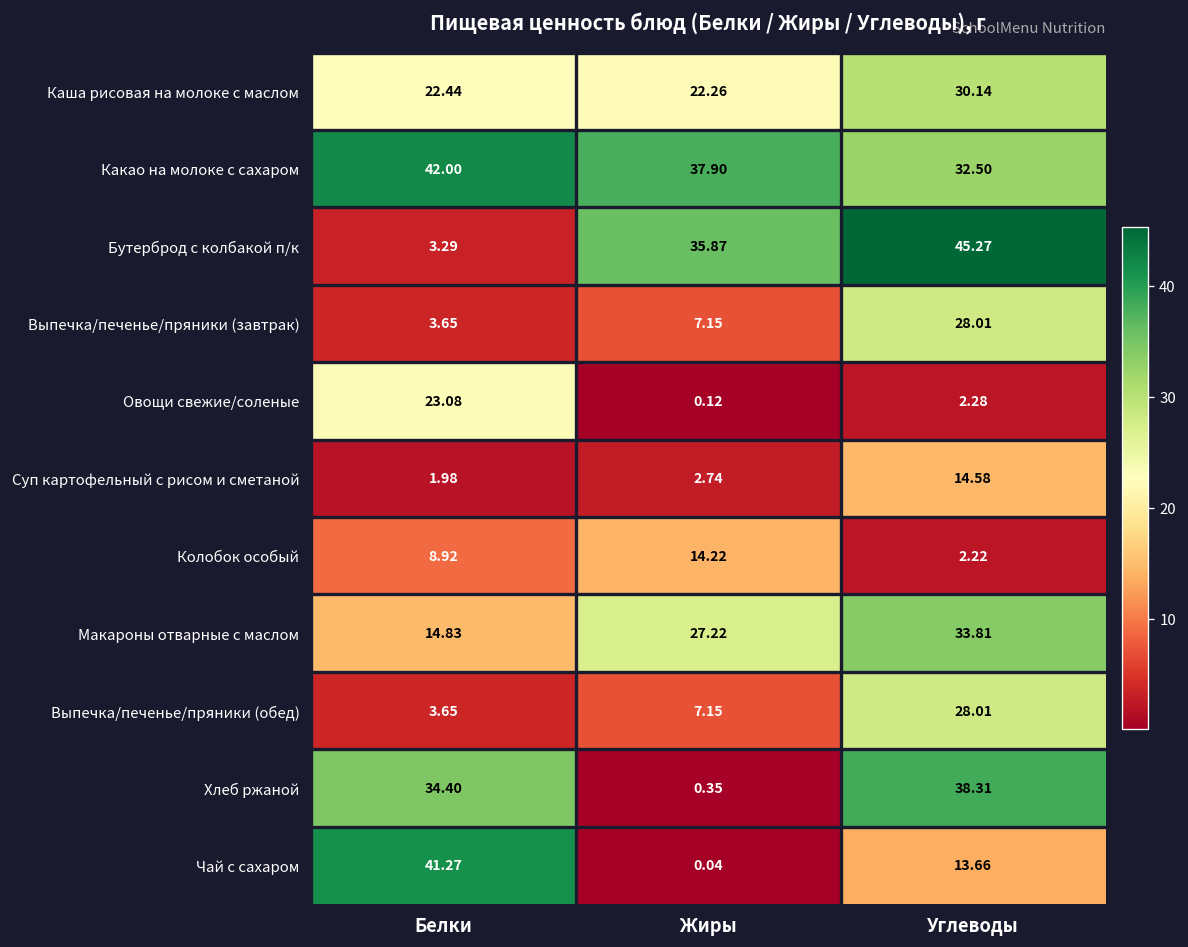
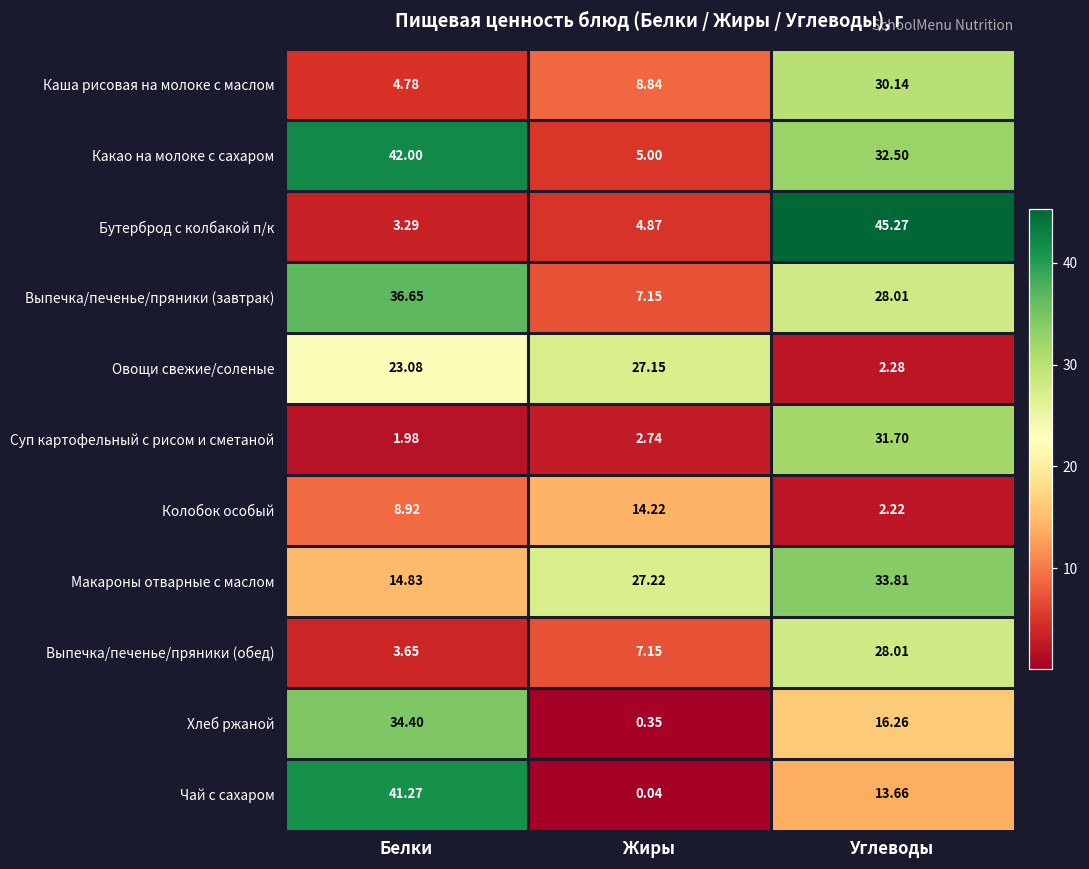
Каша рисовая на молоке с маслом, Белки: 22.44 -> 4.78
Каша рисовая на молоке с маслом, Жиры: 22.26 -> 8.84
Какао на молоке с сахаром, Жиры: 37.90 -> 5.00
Бутерброд с колбакой п/к, Жиры: 35.87 -> 4.87
Выпечка/печенье/пряники (завтрак), Белки: 3.65 -> 36.65
Овощи свежие/соленые, Жиры: 0.12 -> 27.15
Суп картофельный с рисом и сметаной, Углеводы: 14.58 -> 31.70
Хлеб ржаной, Углеводы: 38.31 -> 16.26
